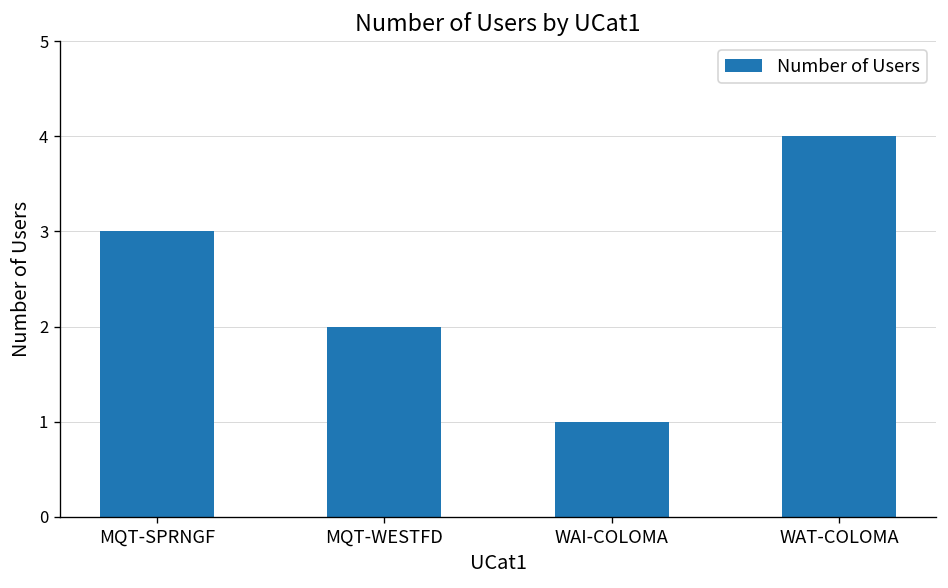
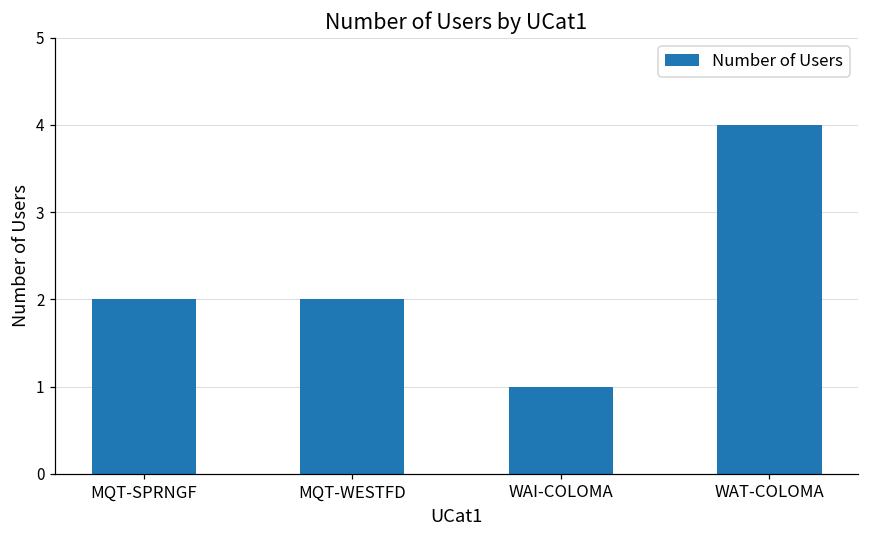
MQT-SPRNGF: 3 -> 2
